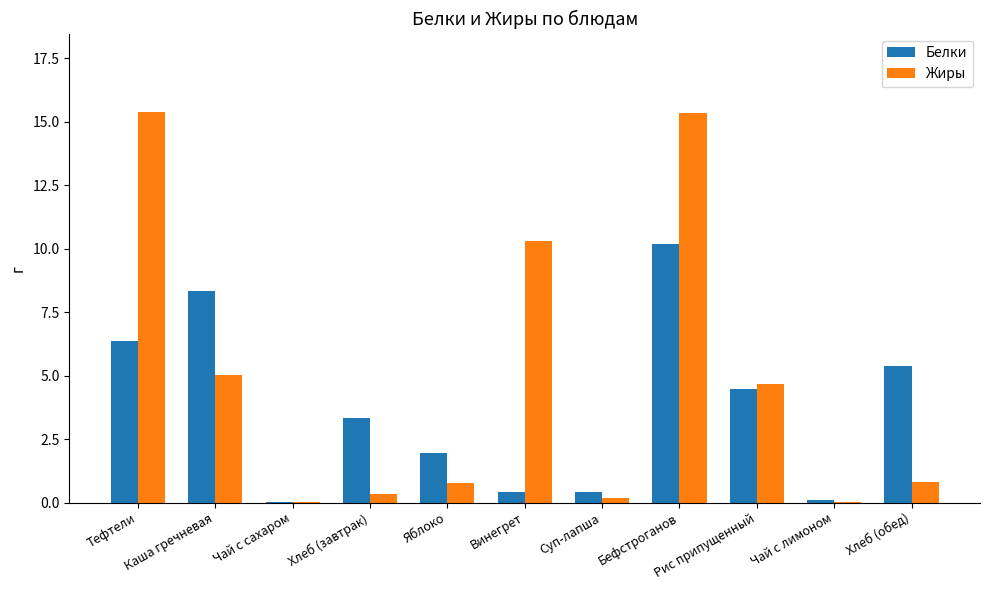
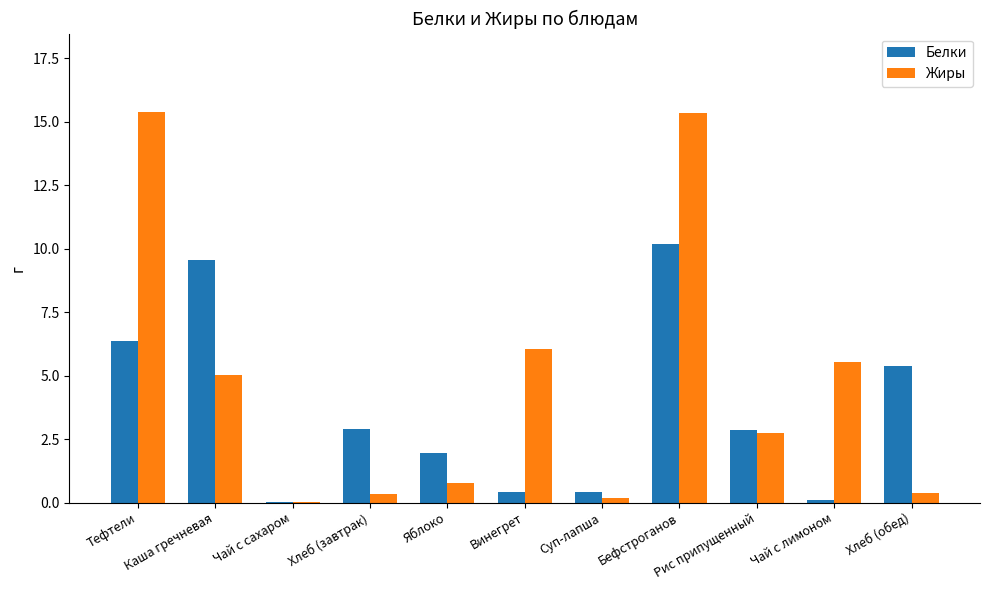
Белки, Каша гречневая: 8.3 -> 9.6
Белки, Хлеб (завтрак): 3.3 -> 2.9
Жиры, Винегрет: 10.3 -> 6.0
Белки, Рис припущенный: 4.5 -> 2.9
Жиры, Рис припущенный: 4.7 -> 2.7
Жиры, Чай с лимоном: 0.0 -> 5.5
Жиры, Хлеб (обед): 0.8 -> 0.4
